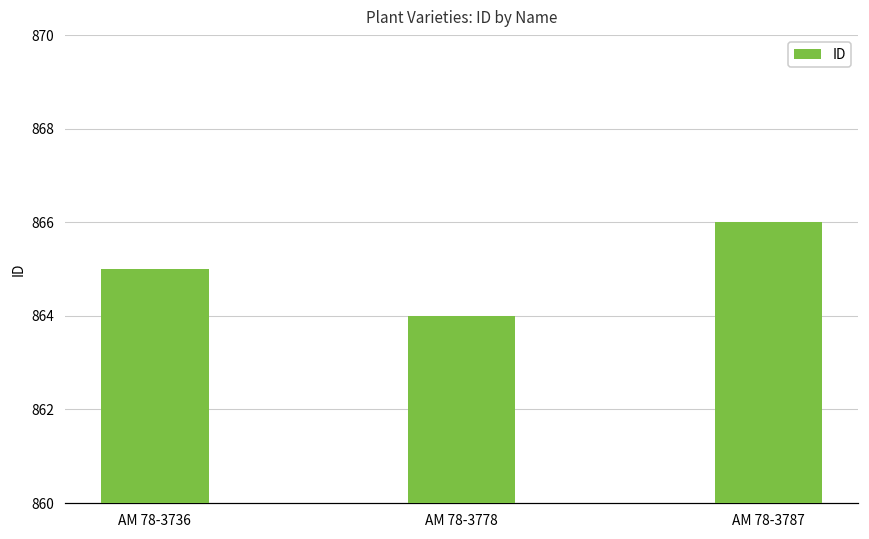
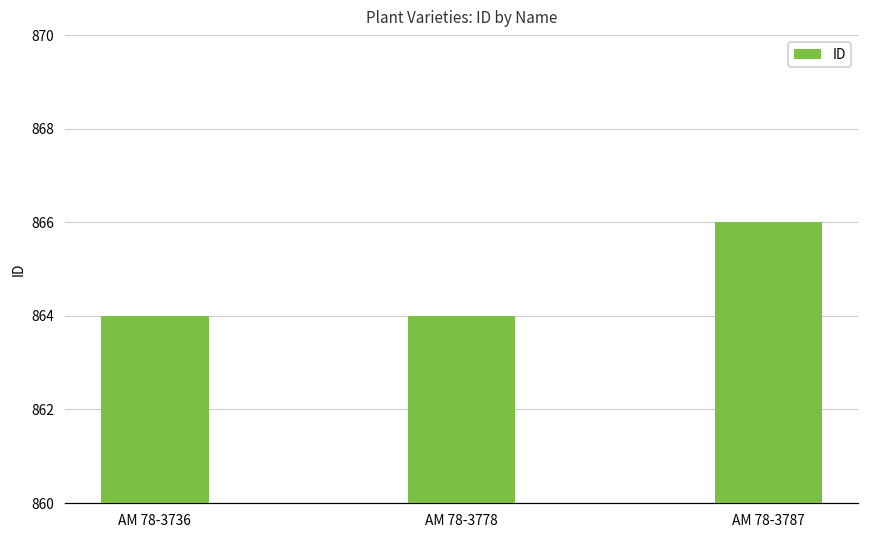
AM 78-3736: 865 -> 864
